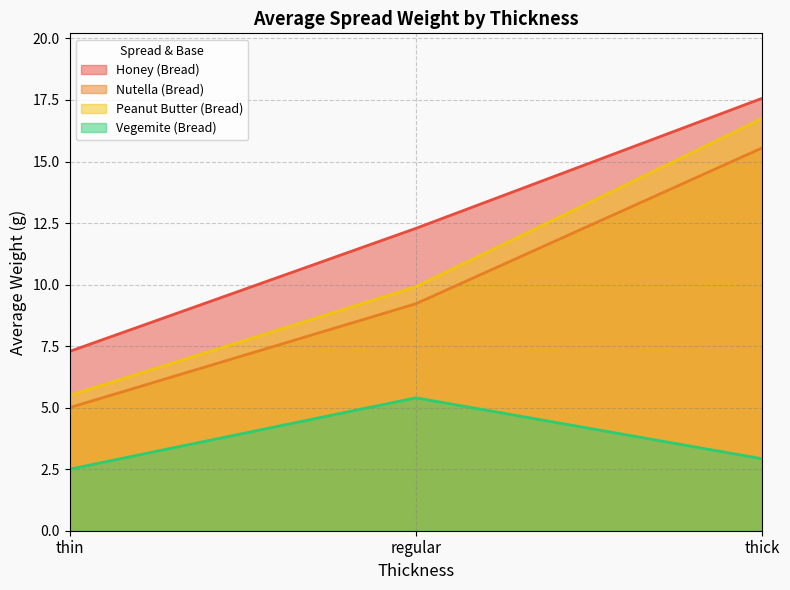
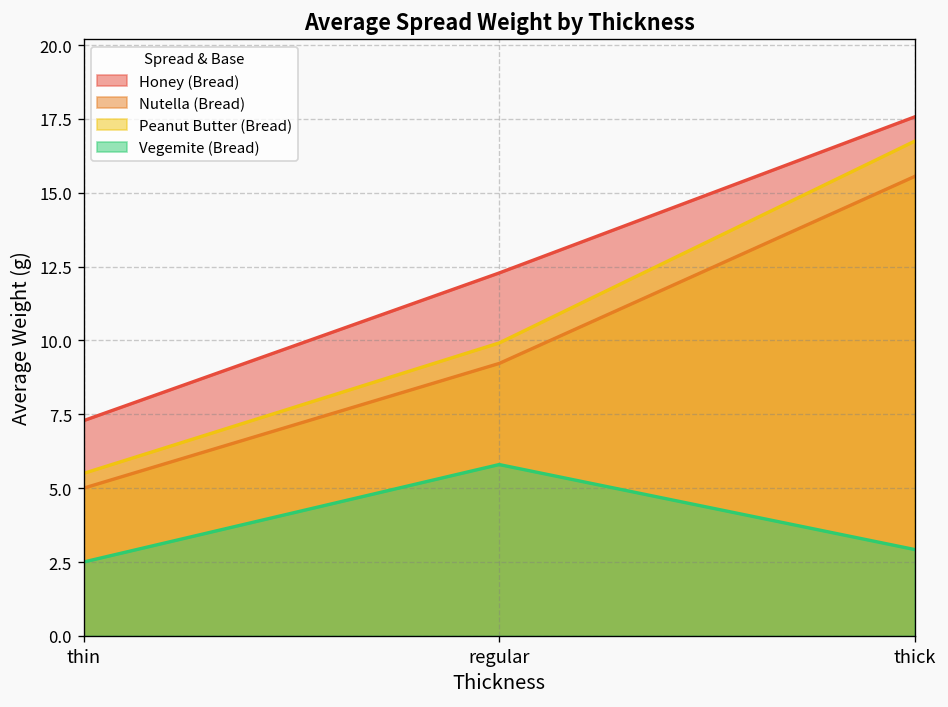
Vegemite (Bread), regular: 5.4 -> 5.8
